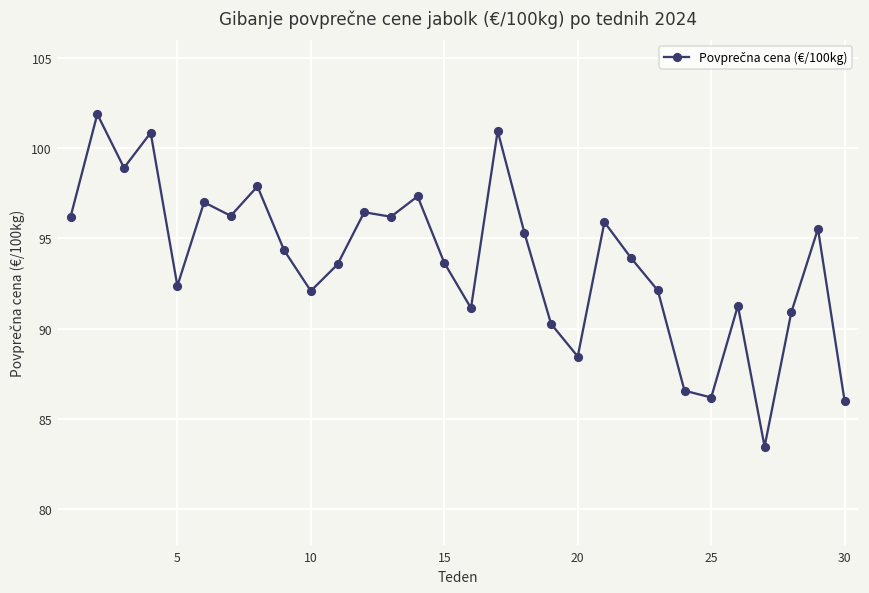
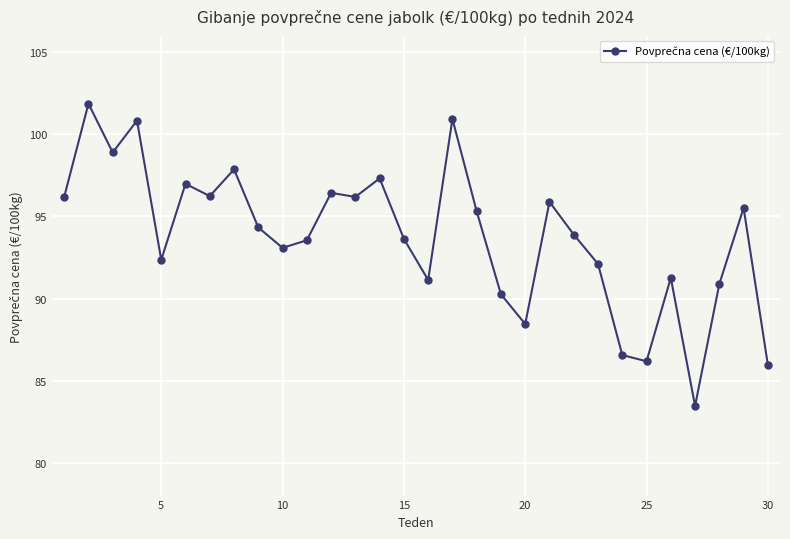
10: 92.1 -> 93.1
